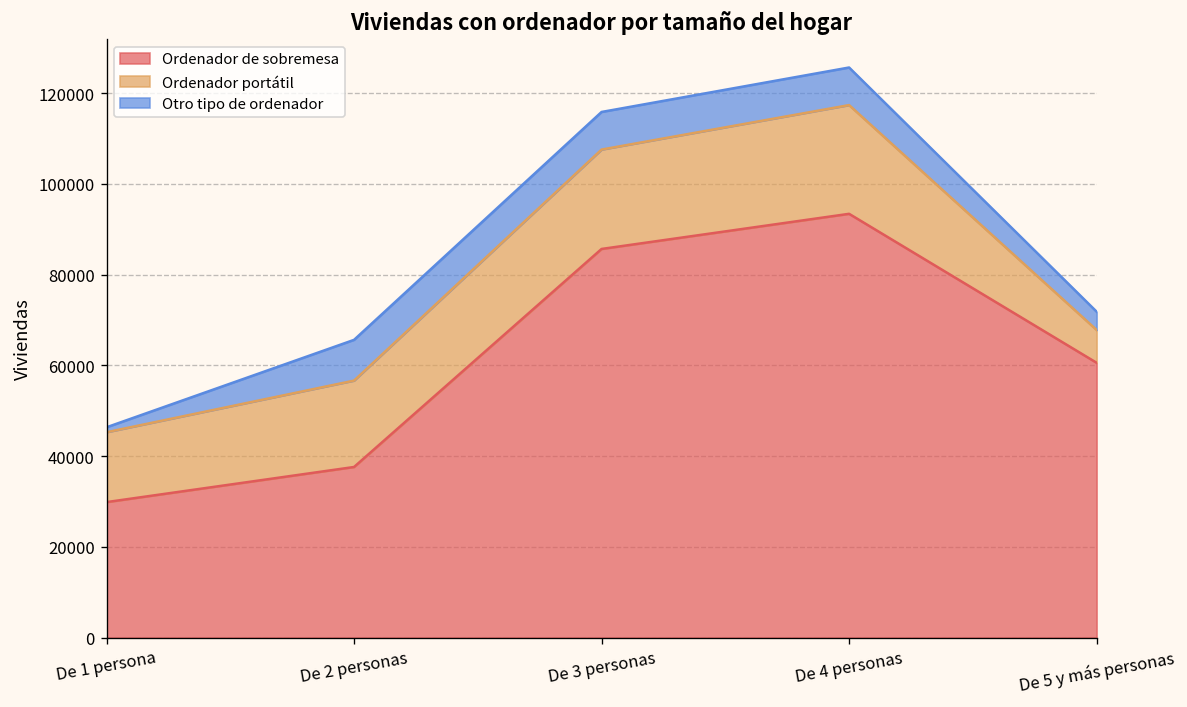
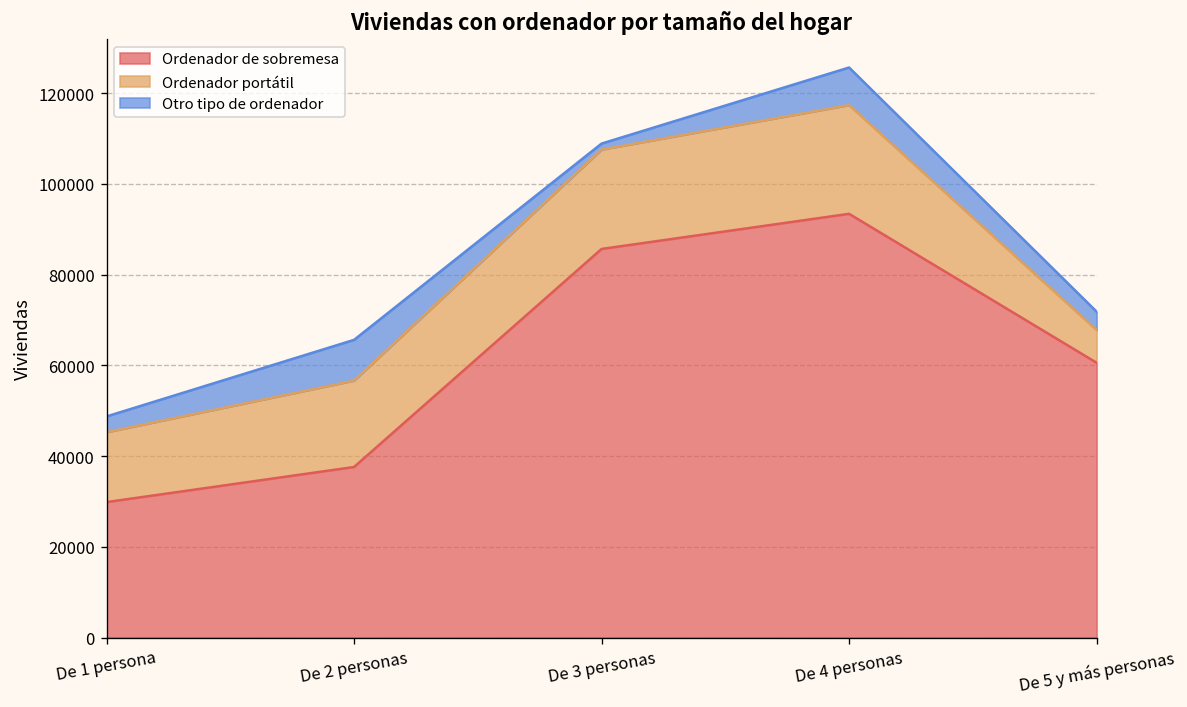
Otro tipo de ordenador, De 1 persona: 1000 -> 3000
Otro tipo de ordenador, De 3 personas: 8000 -> 1000
